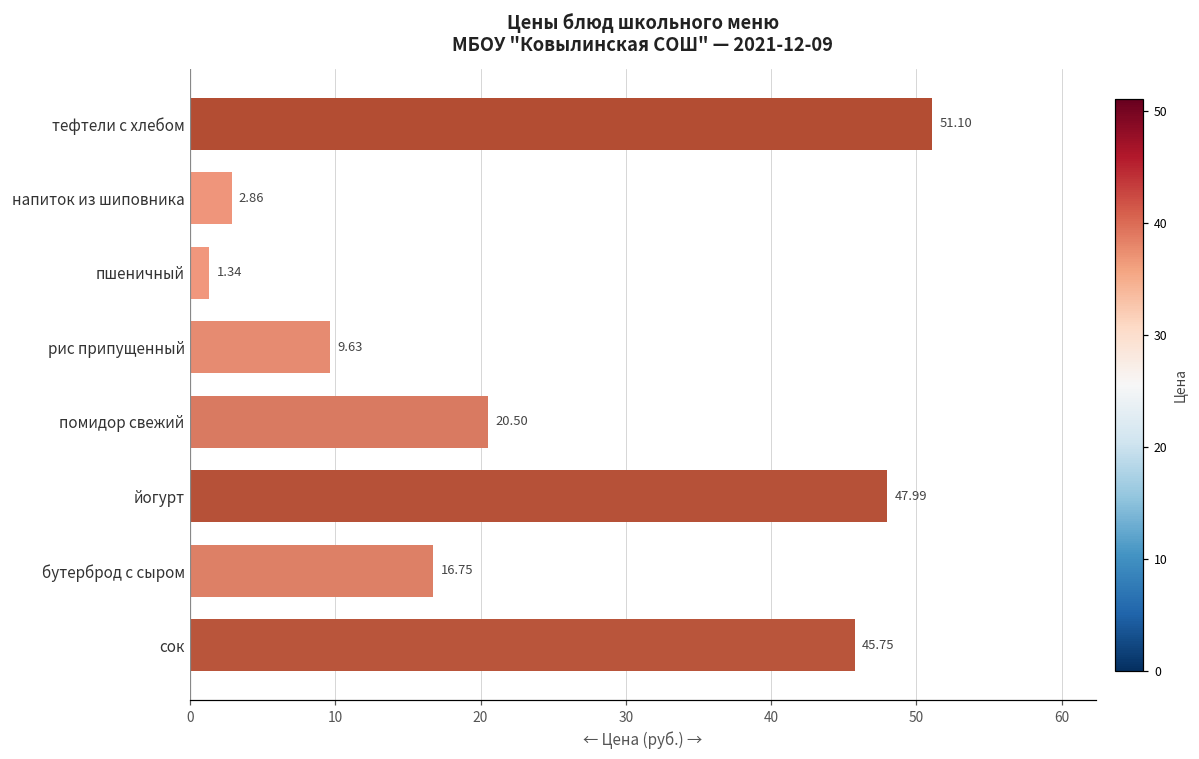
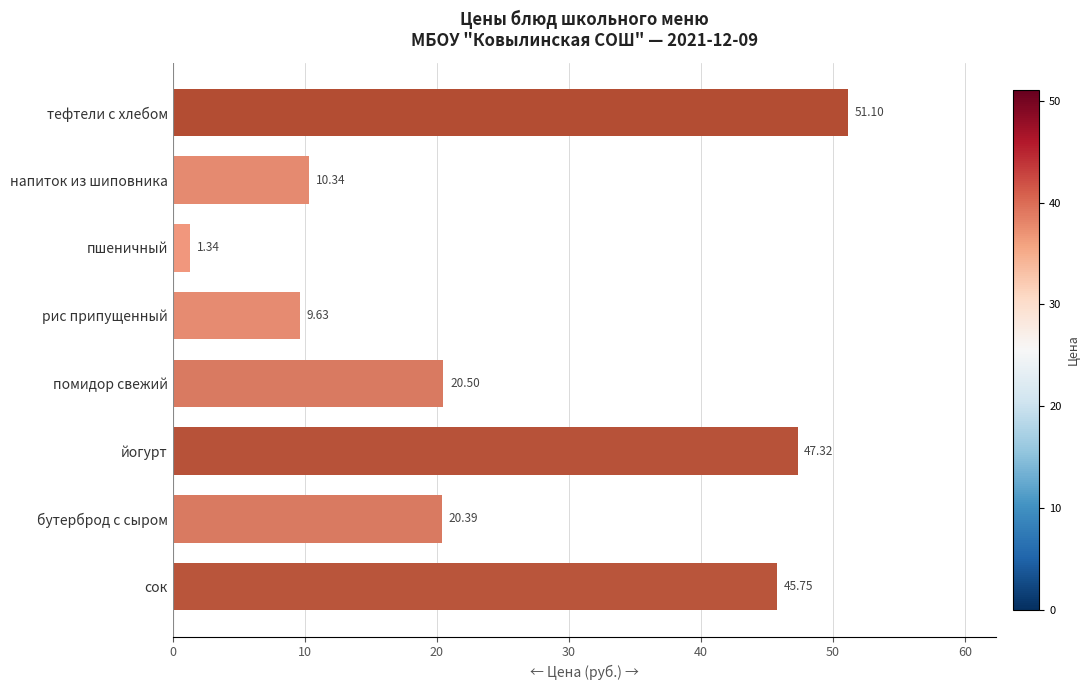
напиток из шиповника: 2.86 -> 10.34
йогурт: 47.99 -> 47.32
бутерброд с сыром: 16.75 -> 20.39
